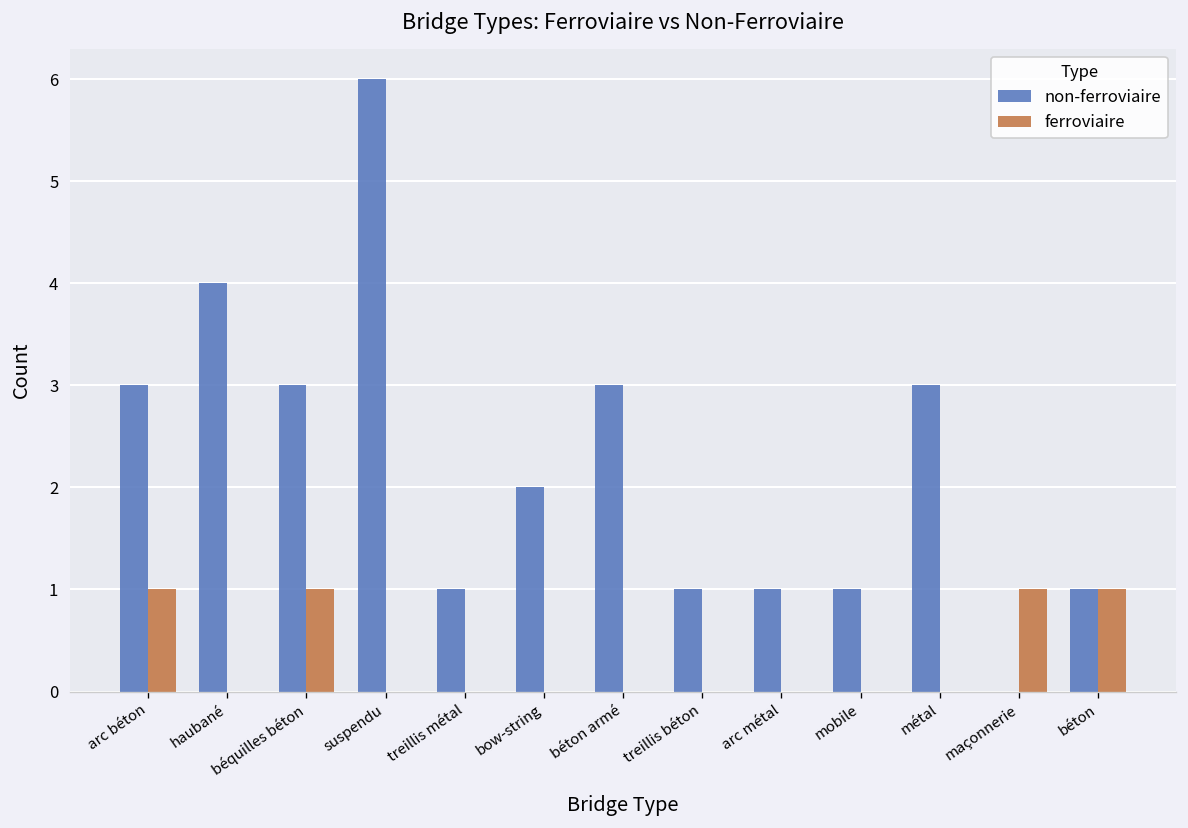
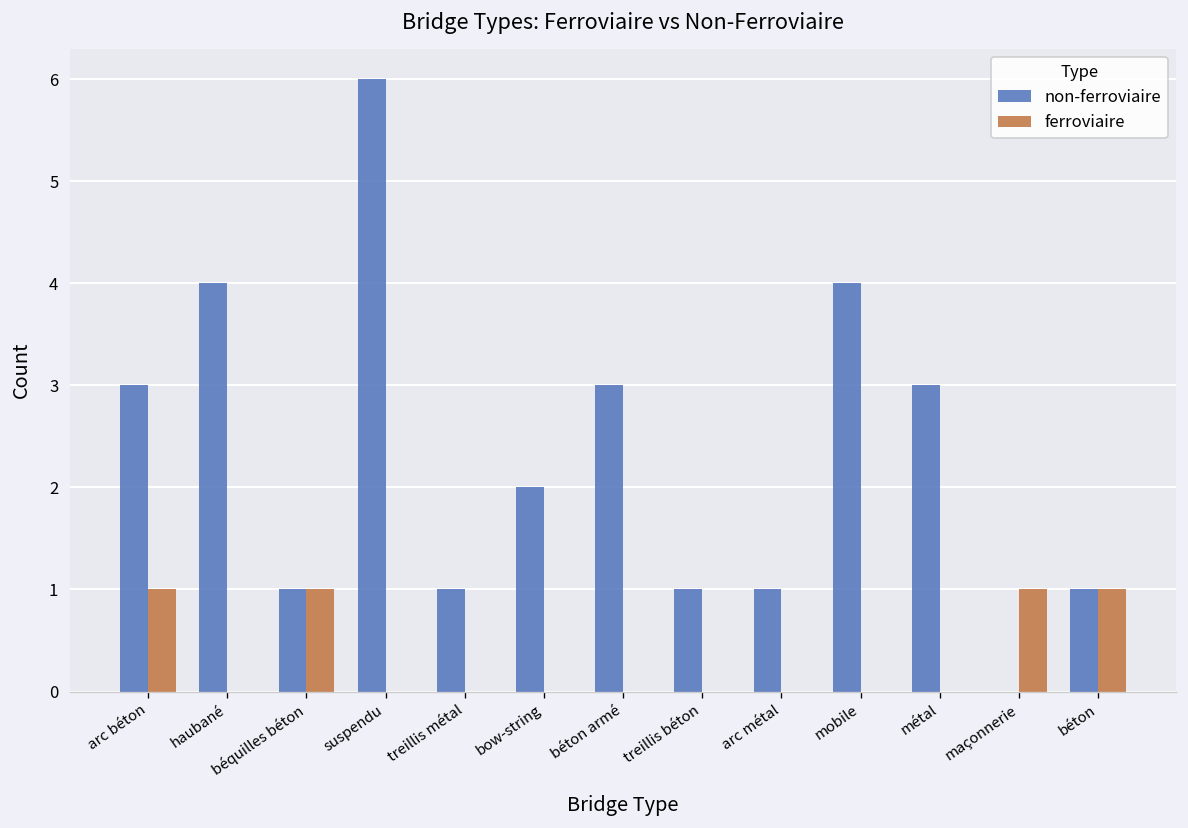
non-ferroviaire, béquilles béton: 3 -> 1
non-ferroviaire, mobile: 1 -> 4
